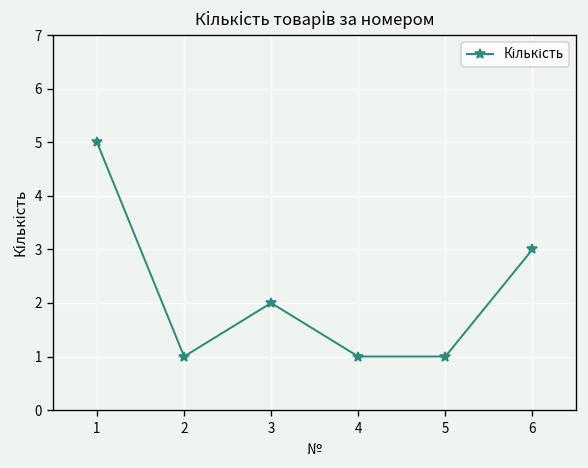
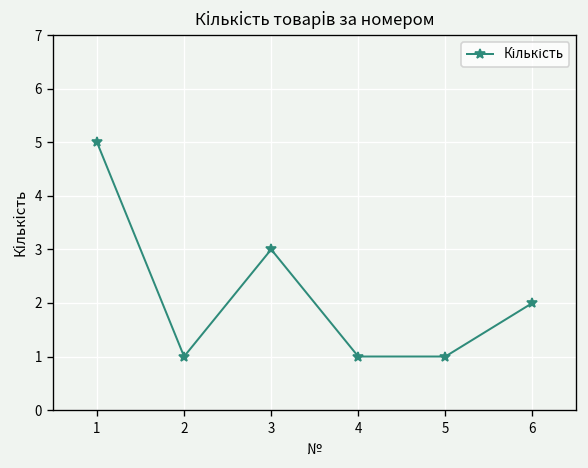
3: 2 -> 3
6: 3 -> 2
